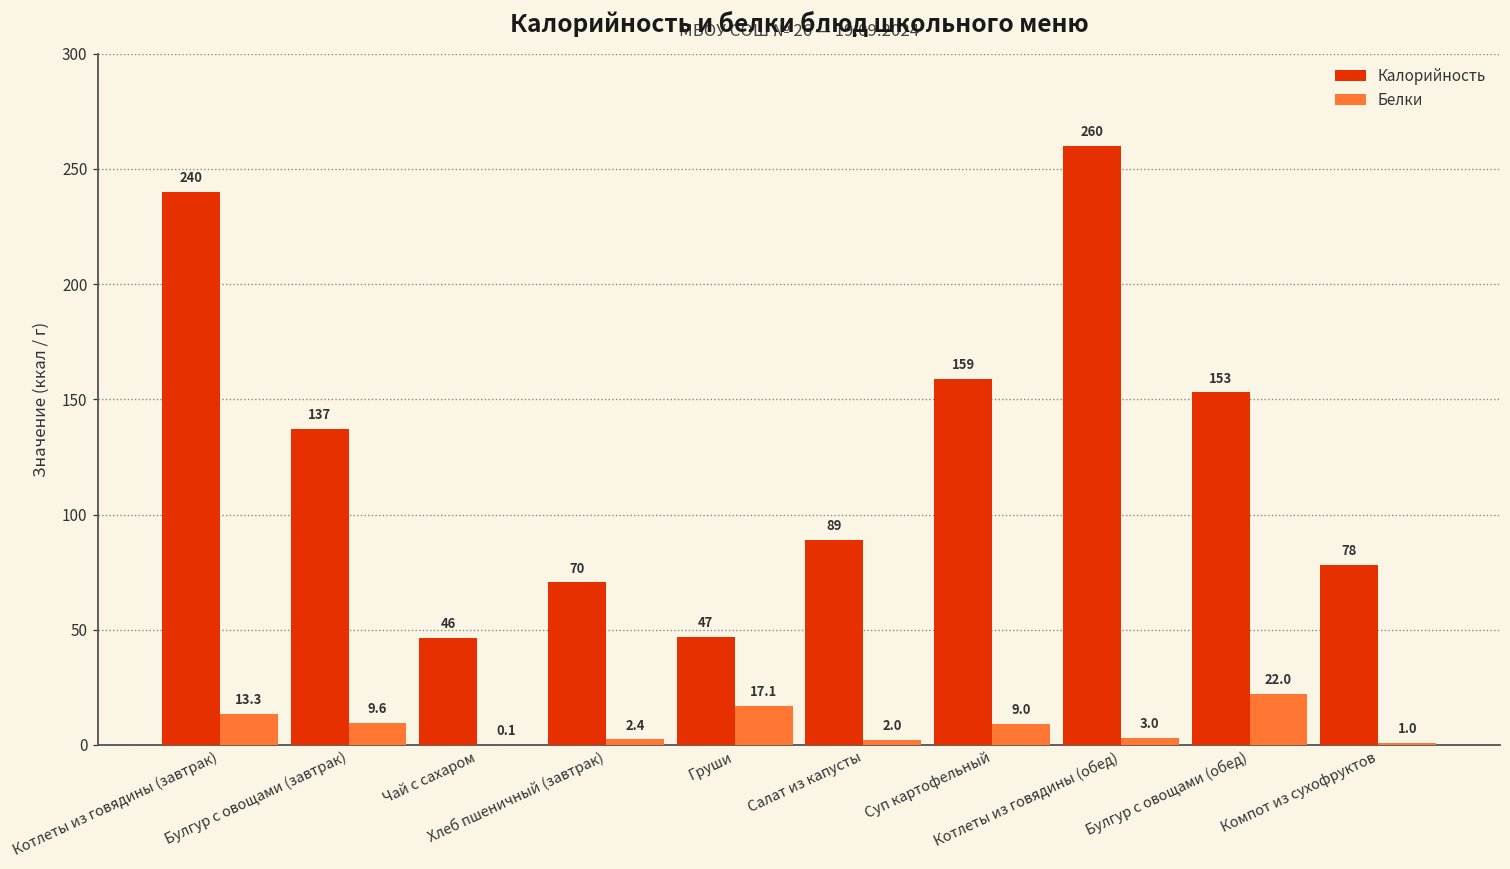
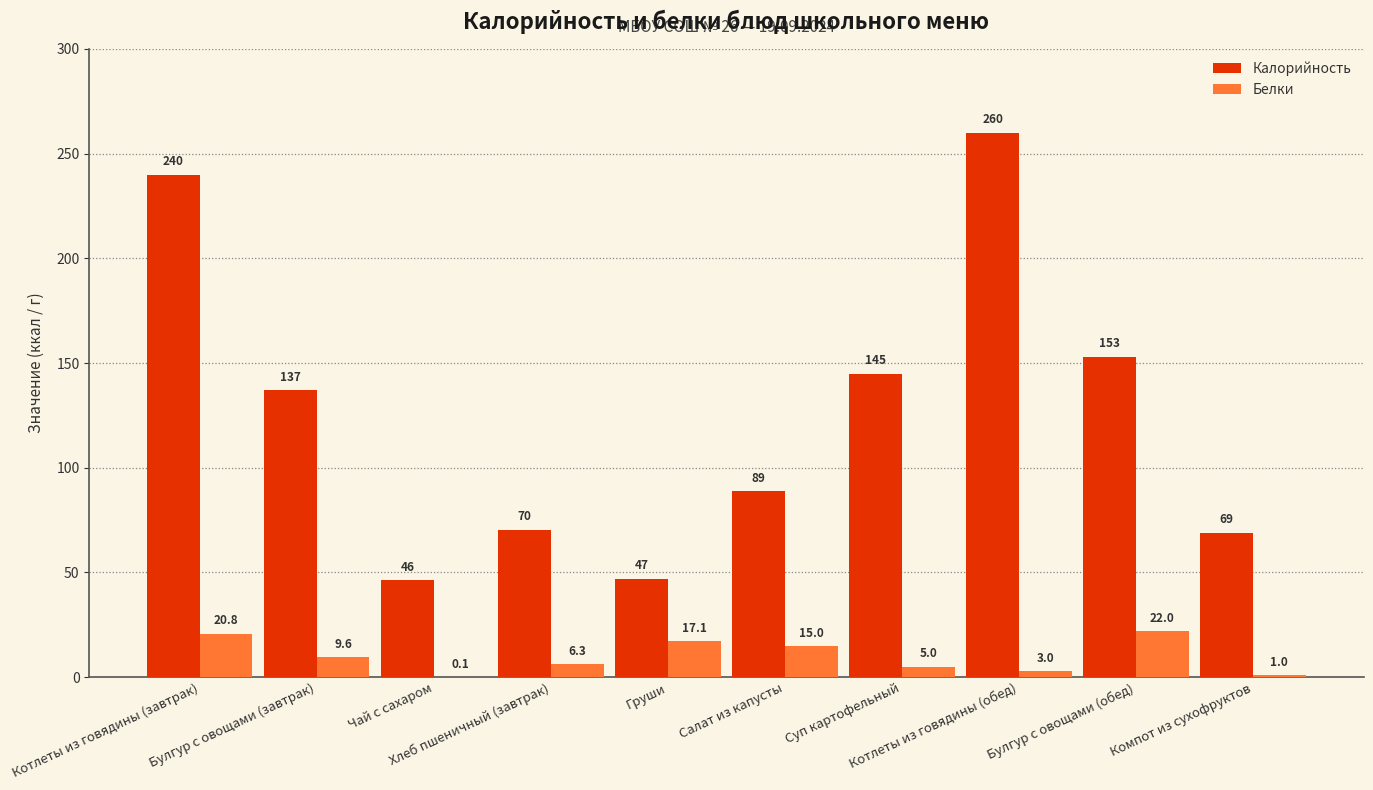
Белки, Котлеты из говядины (завтрак): 13.3 -> 20.8
Белки, Хлеб пшеничный (завтрак): 2.4 -> 6.3
Белки, Салат из капусты: 2.0 -> 15.0
Калорийность, Суп картофельный: 159 -> 145
Белки, Суп картофельный: 9.0 -> 5.0
Калорийность, Компот из сухофруктов: 78 -> 69
